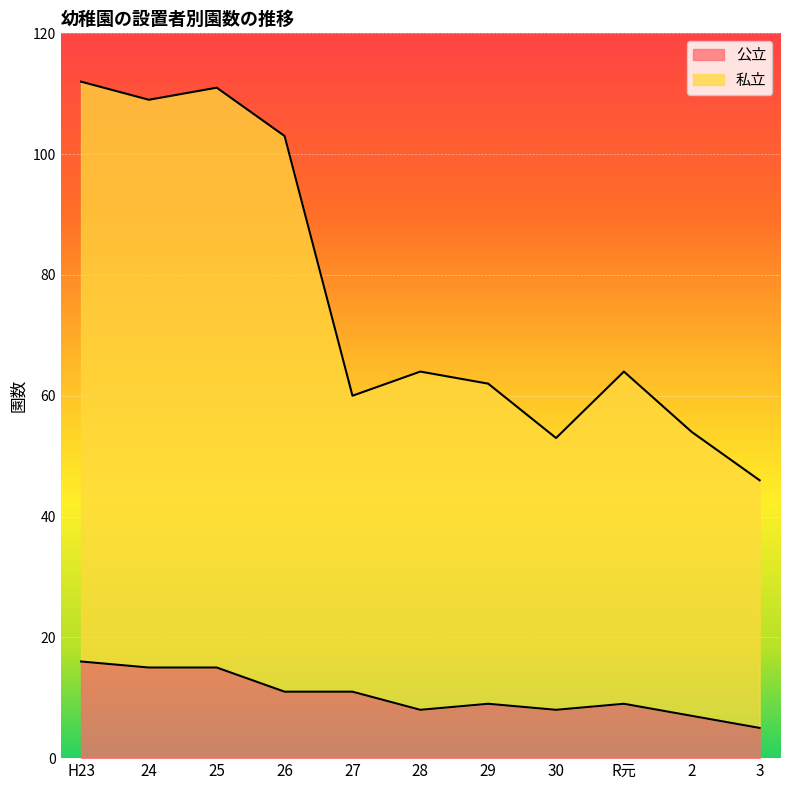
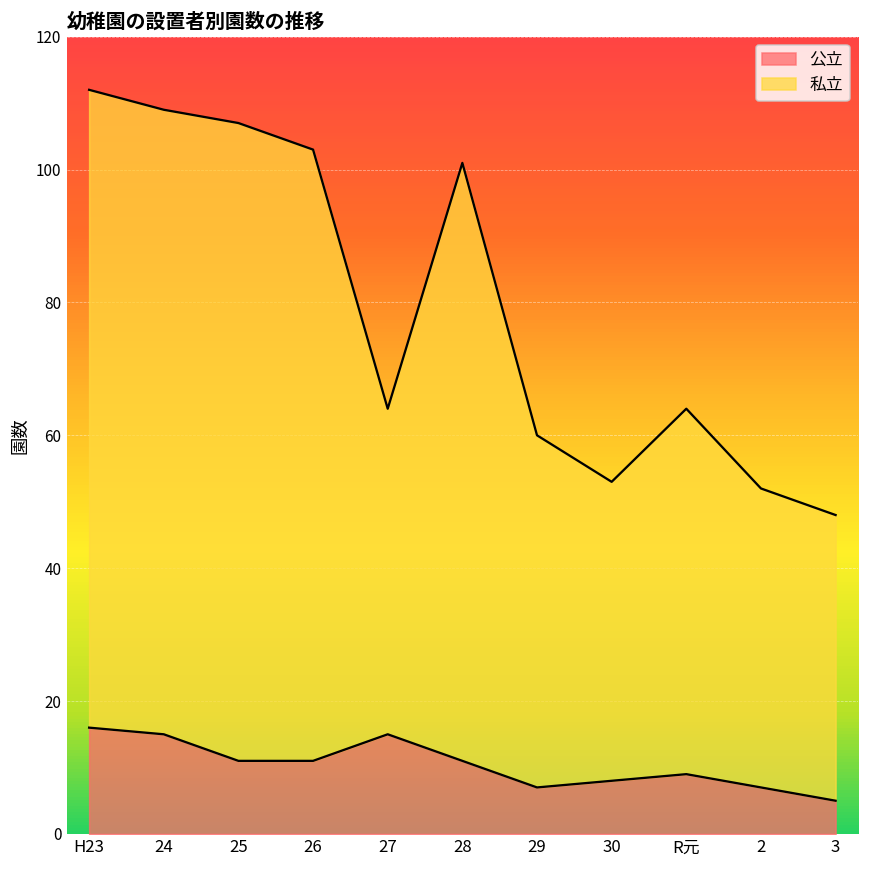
公立, 25: 15 -> 11
公立, 27: 11 -> 15
公立, 28: 8 -> 11
私立, 28: 56 -> 90
公立, 29: 9 -> 7
私立, 2: 47 -> 45
私立, 3: 41 -> 43
